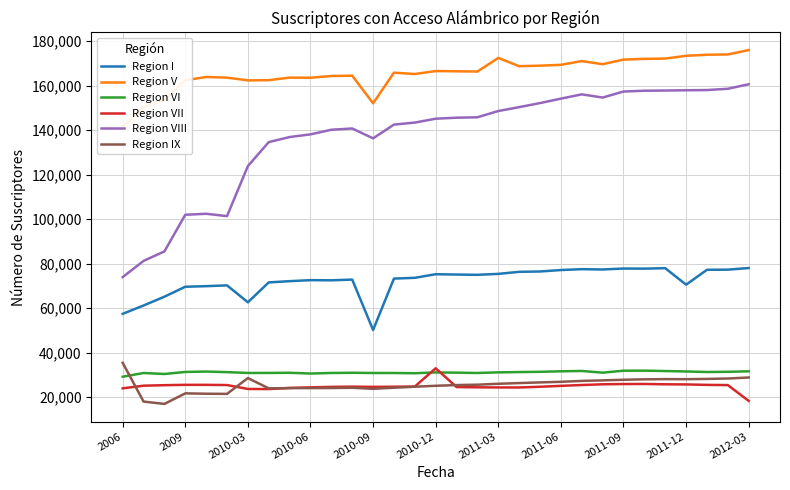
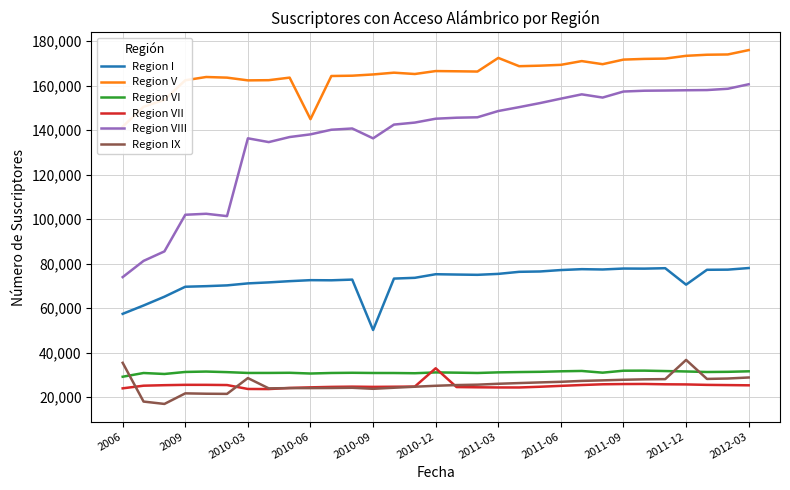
Region I, 2010-03: 63,000 -> 71,000
Region VIII, 2010-03: 124,000 -> 136,000
Region V, 2010-06: 164,000 -> 145,000
Region V, 2010-09: 152,000 -> 165,000
Region IX, 2011-12: 28,000 -> 37,000
Region VII, 2012-03: 18,000 -> 25,000
